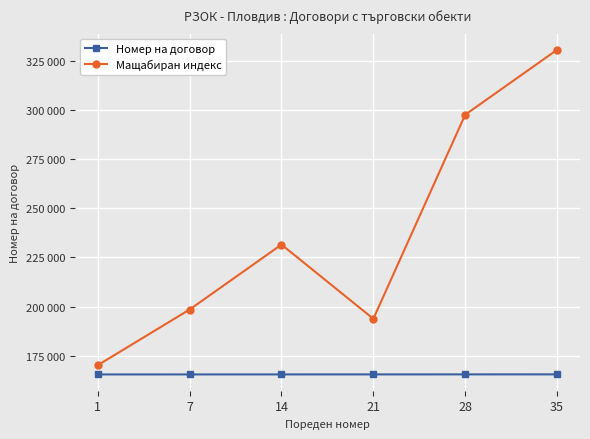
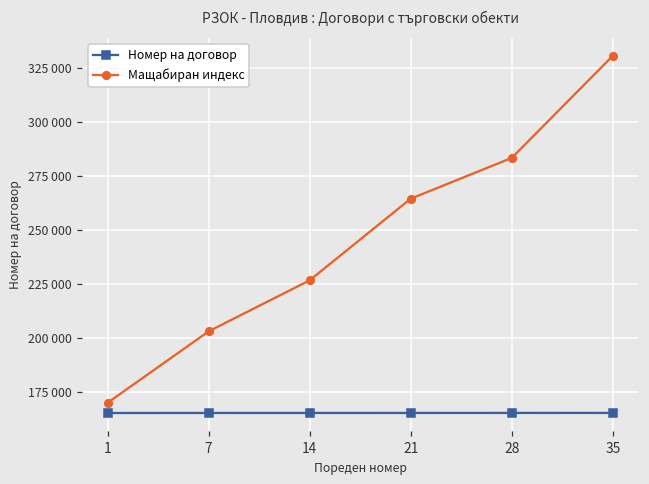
Мащабиран индекс, 7: 199000 -> 203000
Мащабиран индекс, 14: 232000 -> 227000
Мащабиран индекс, 21: 194000 -> 265000
Мащабиран индекс, 28: 298000 -> 283000
